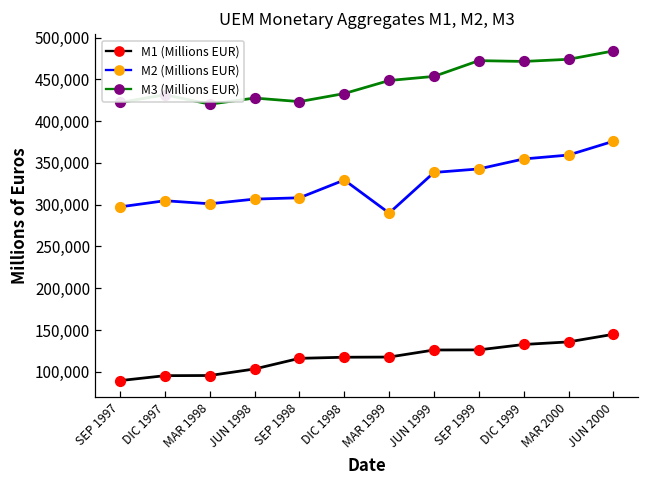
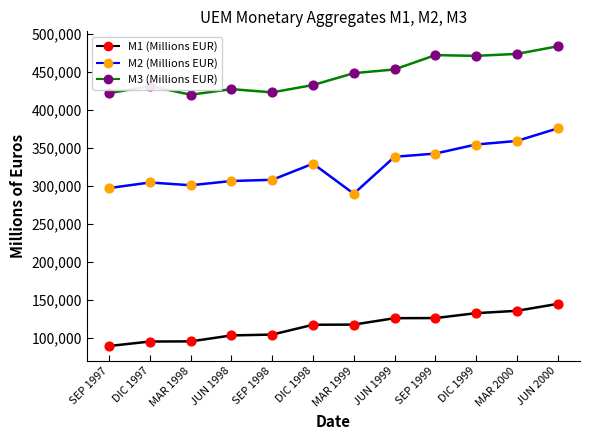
M1 (Millions EUR), SEP 1998: 120,000 -> 100,000
